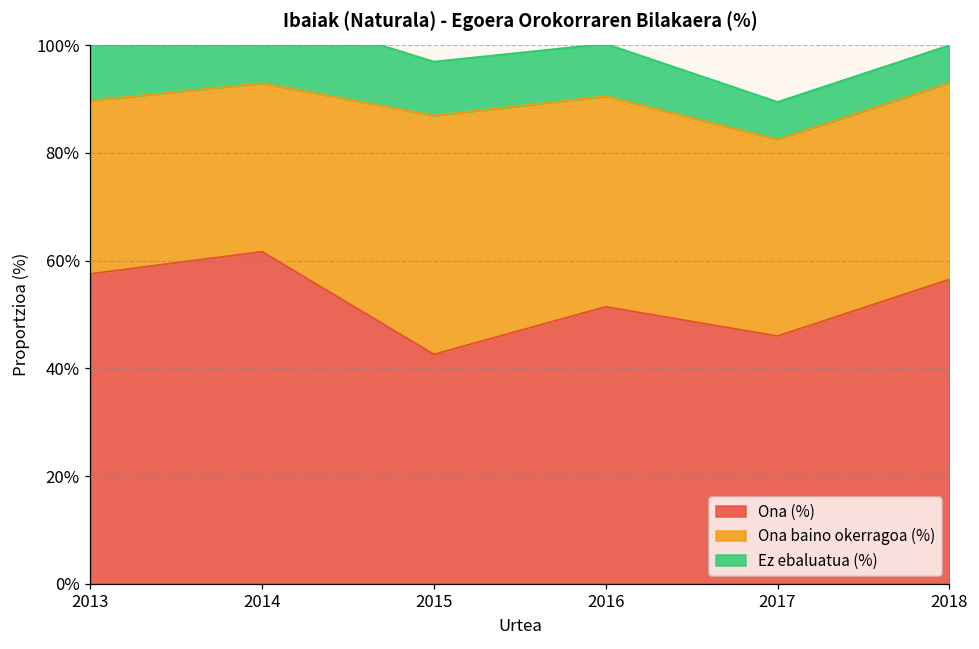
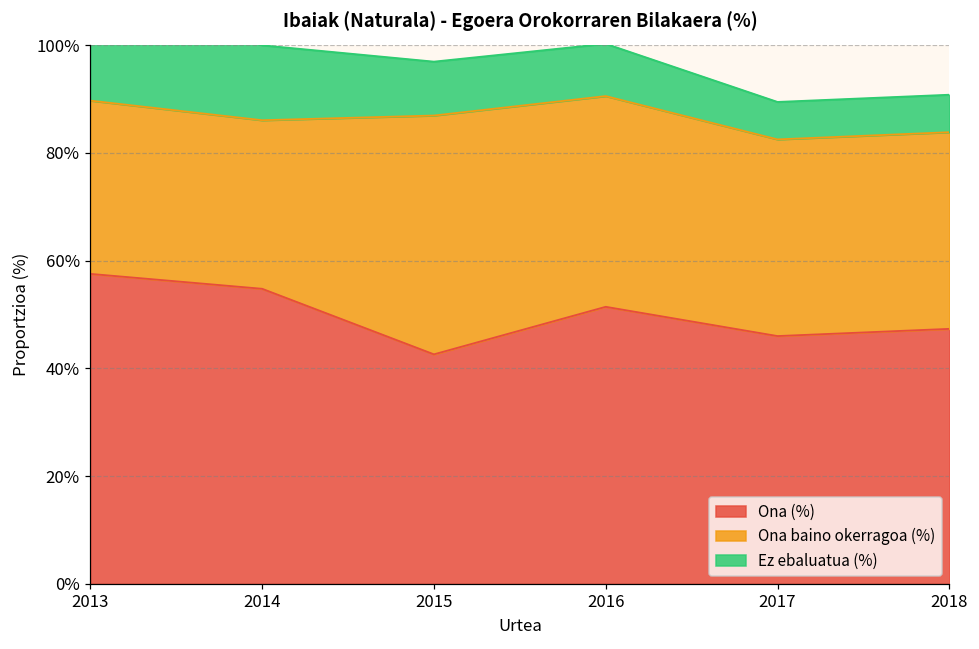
Ona (%), 2014: 62% -> 55%
Ona (%), 2018: 57% -> 47%
